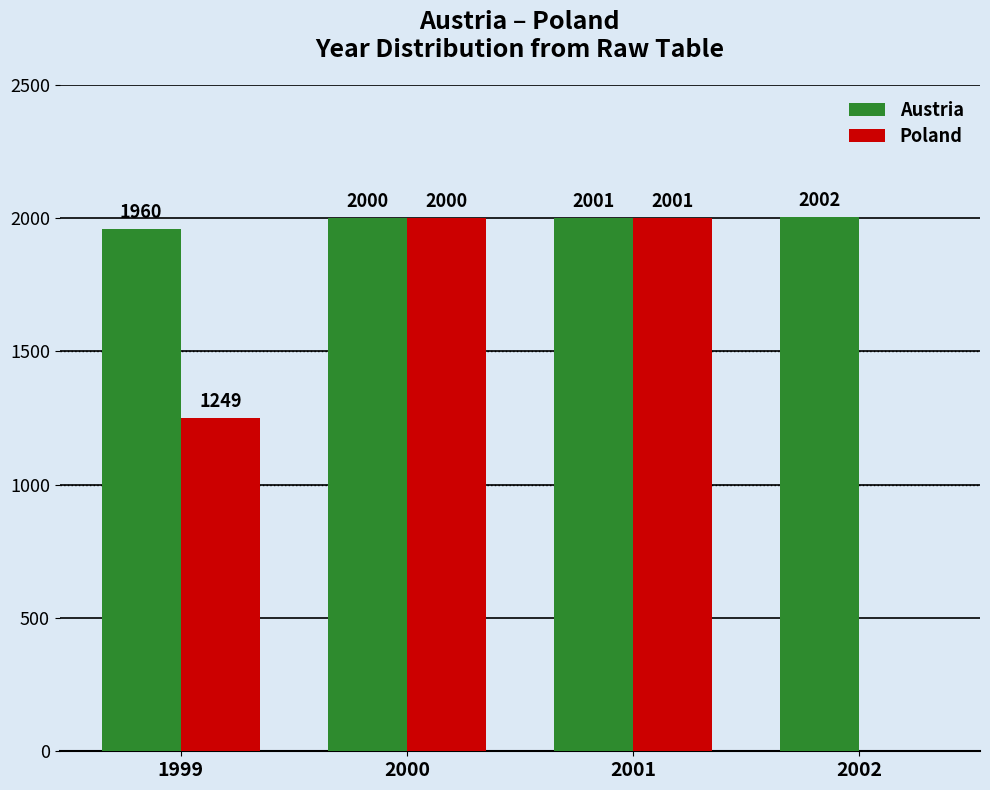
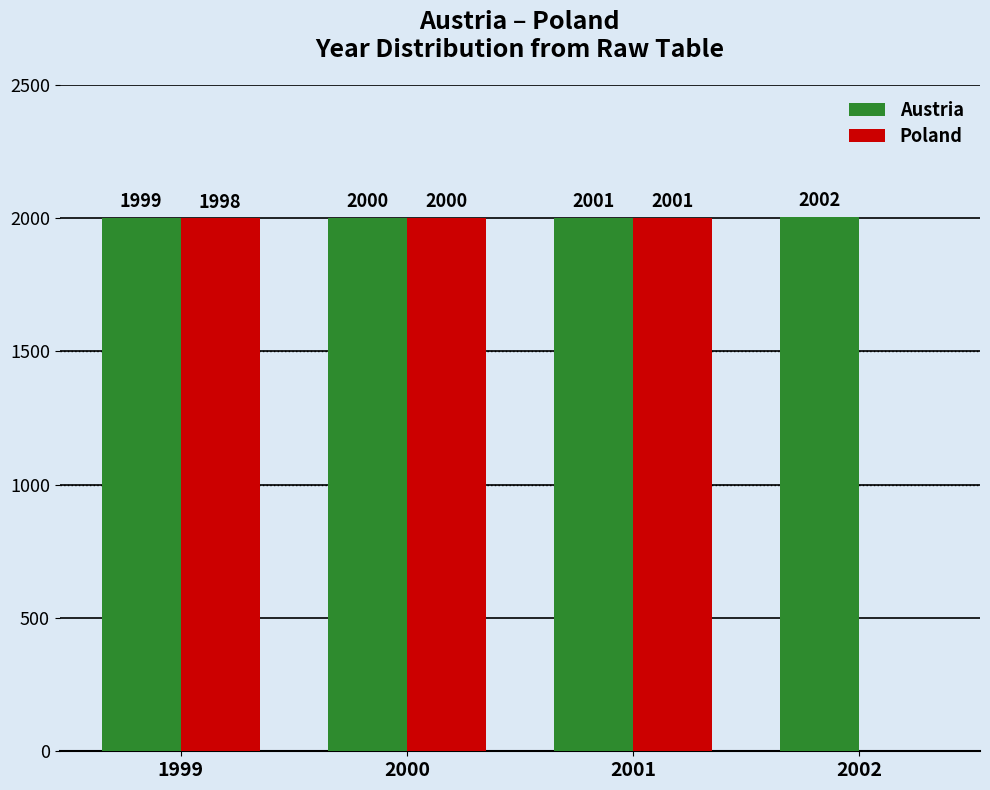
Austria, 1999: 1960 -> 1999
Poland, 1999: 1249 -> 1998
